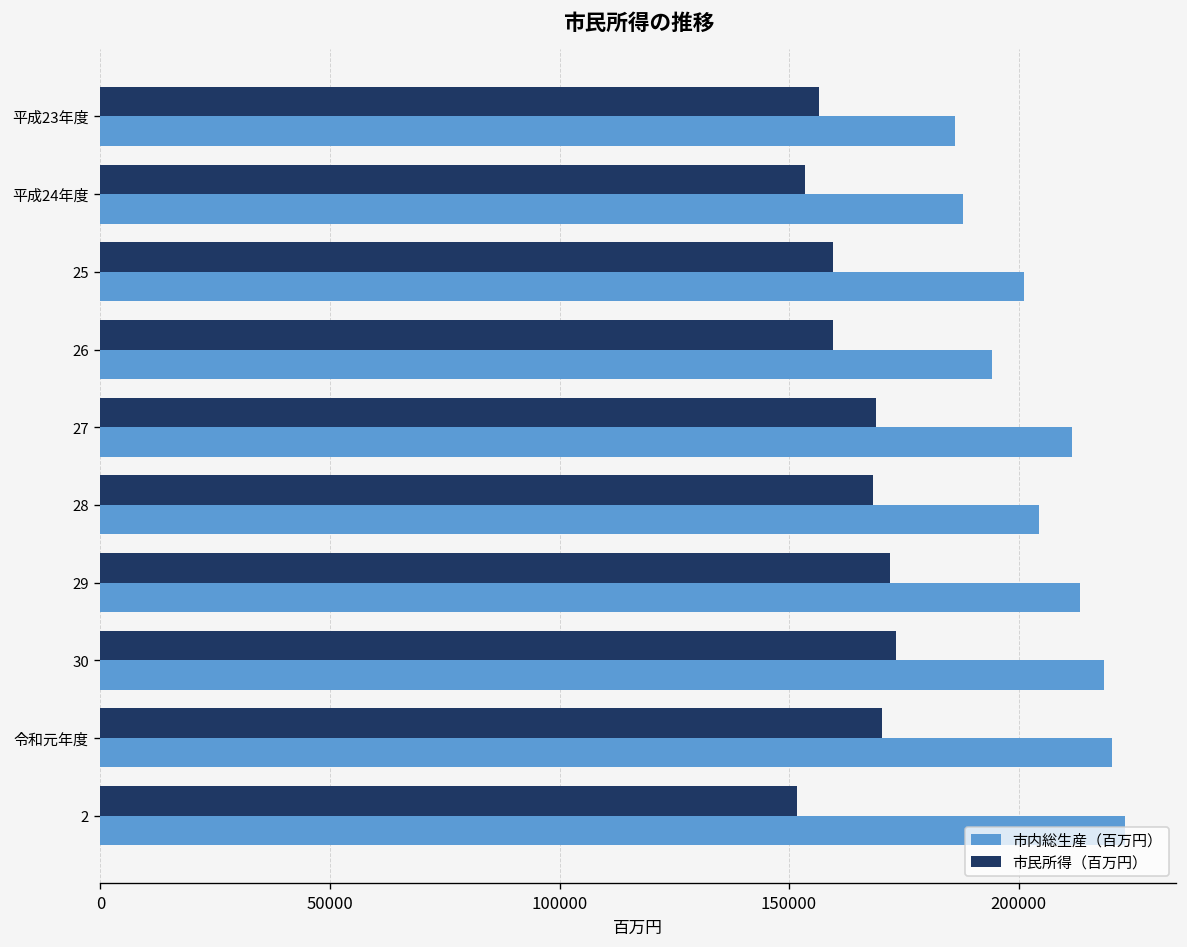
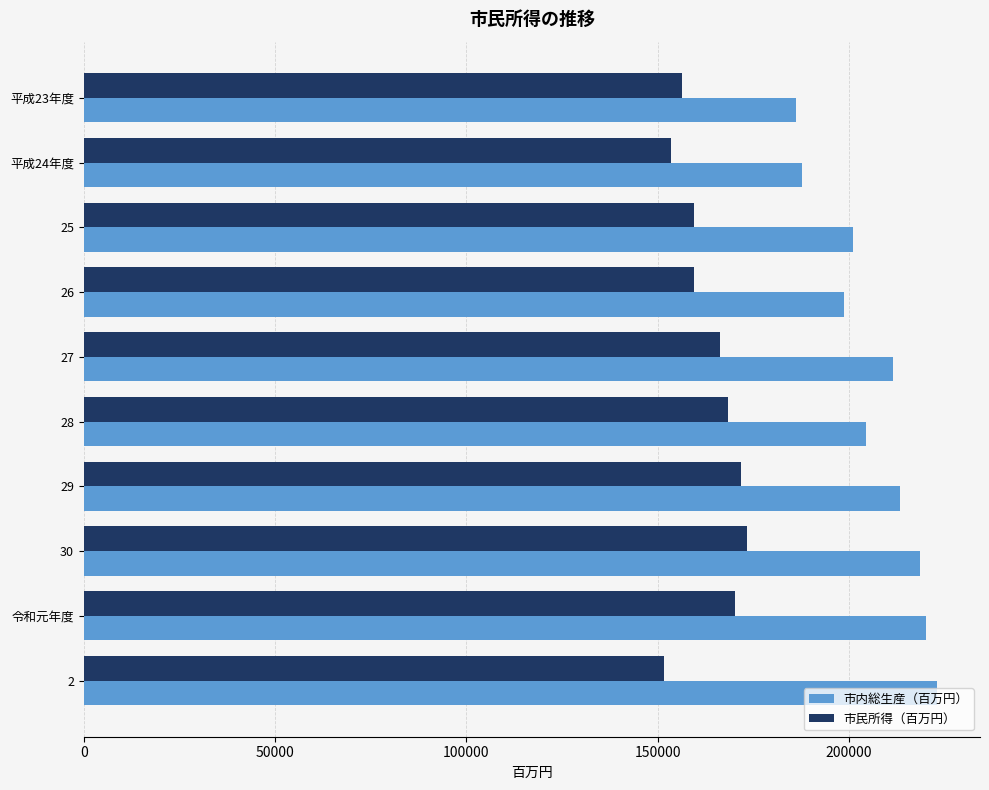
市内総生産（百万円）, 26: 194000 -> 199000
市民所得（百万円）, 27: 169000 -> 166000
